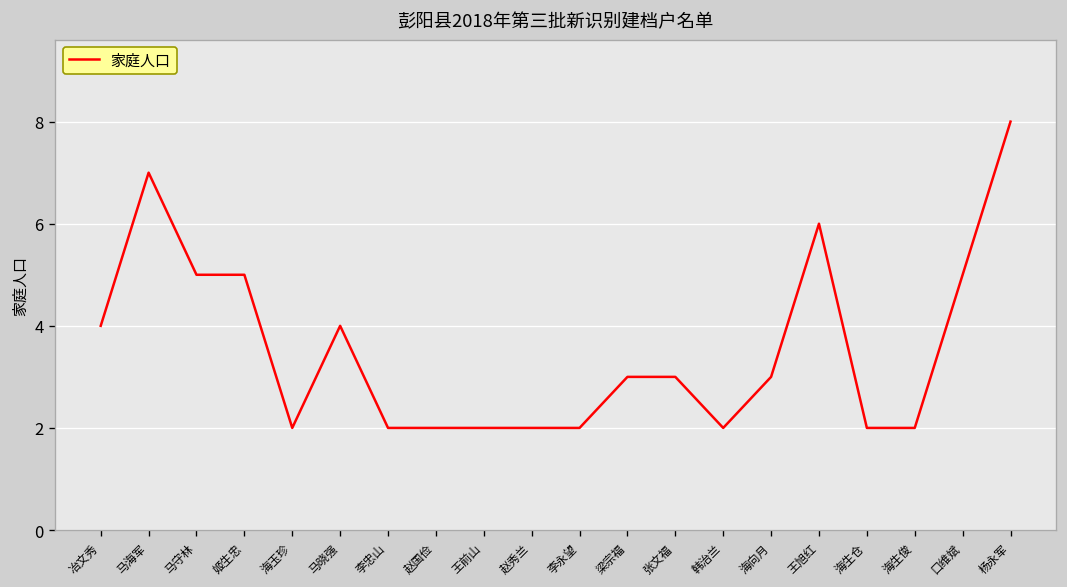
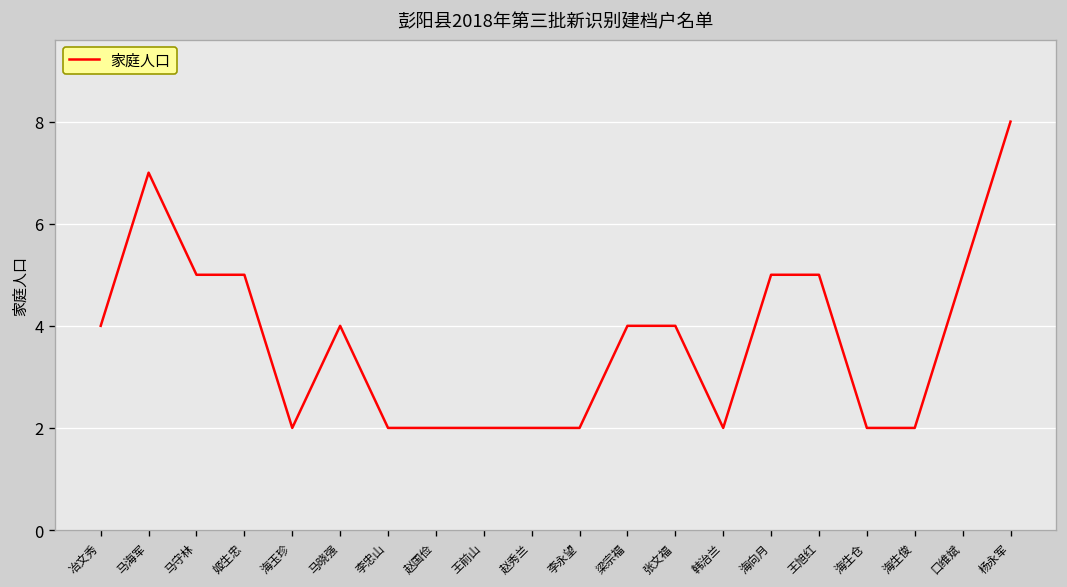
梁宗福: 3 -> 4
张文福: 3 -> 4
海向月: 3 -> 5
王旭红: 6 -> 5
